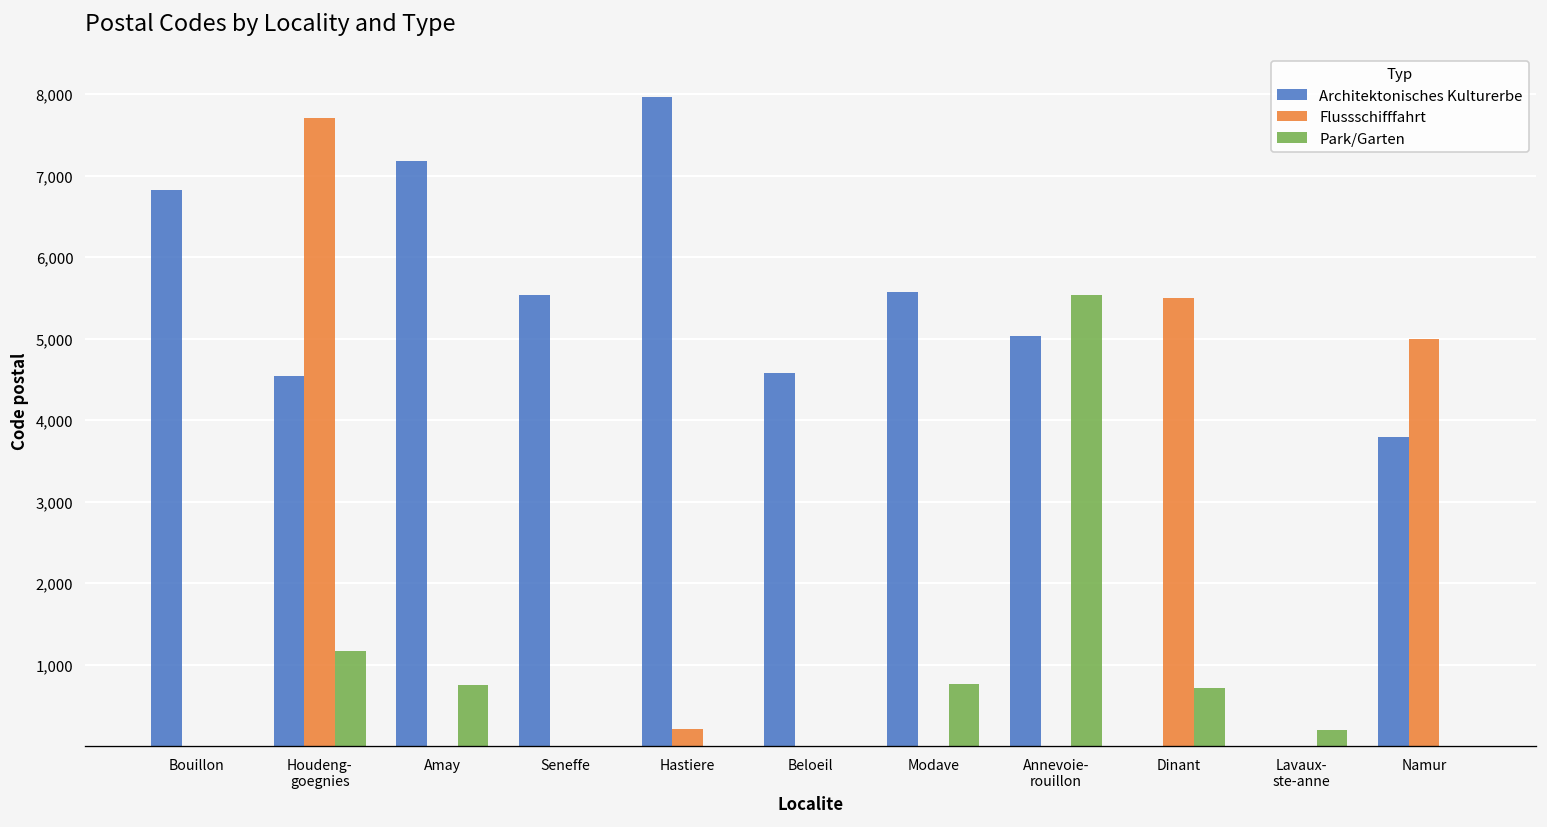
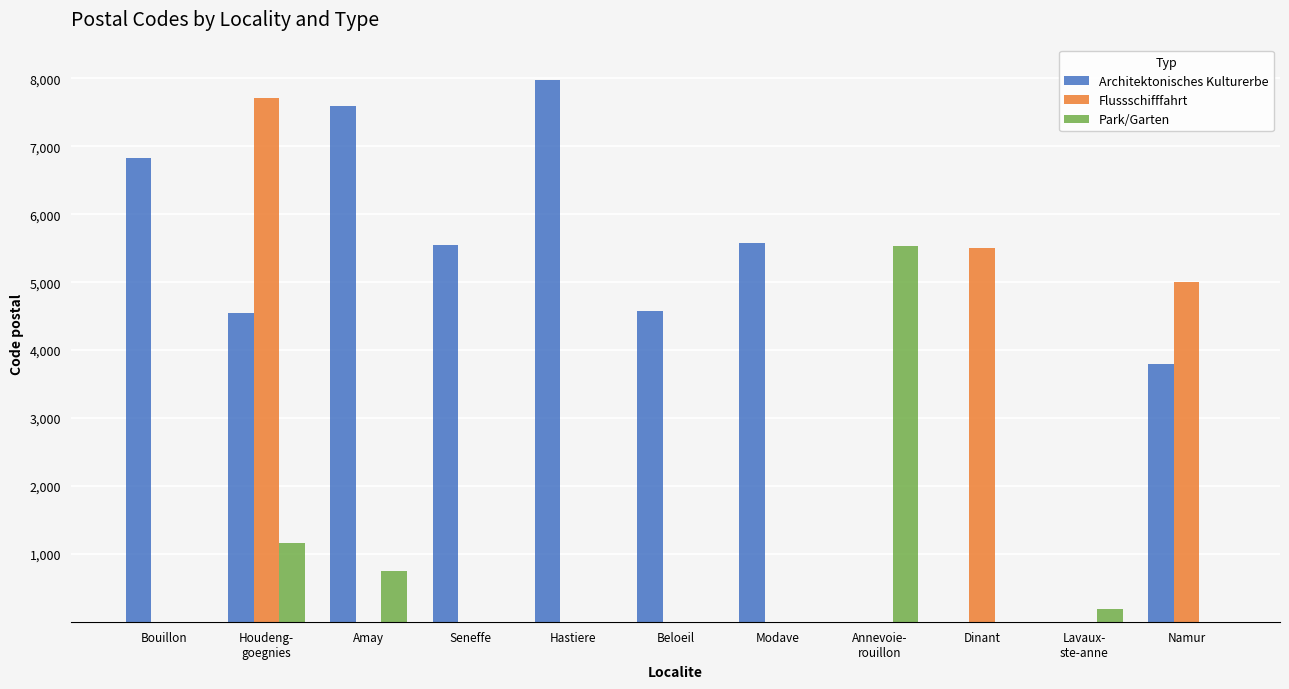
Architektonisches Kulturerbe, Amay: 7,200 -> 7,600
Flussschifffahrt, Hastiere: 200 -> 0
Park/Garten, Modave: 800 -> 0
Architektonisches Kulturerbe, Annevoie- rouillon: 5,000 -> 0
Park/Garten, Dinant: 700 -> 0
